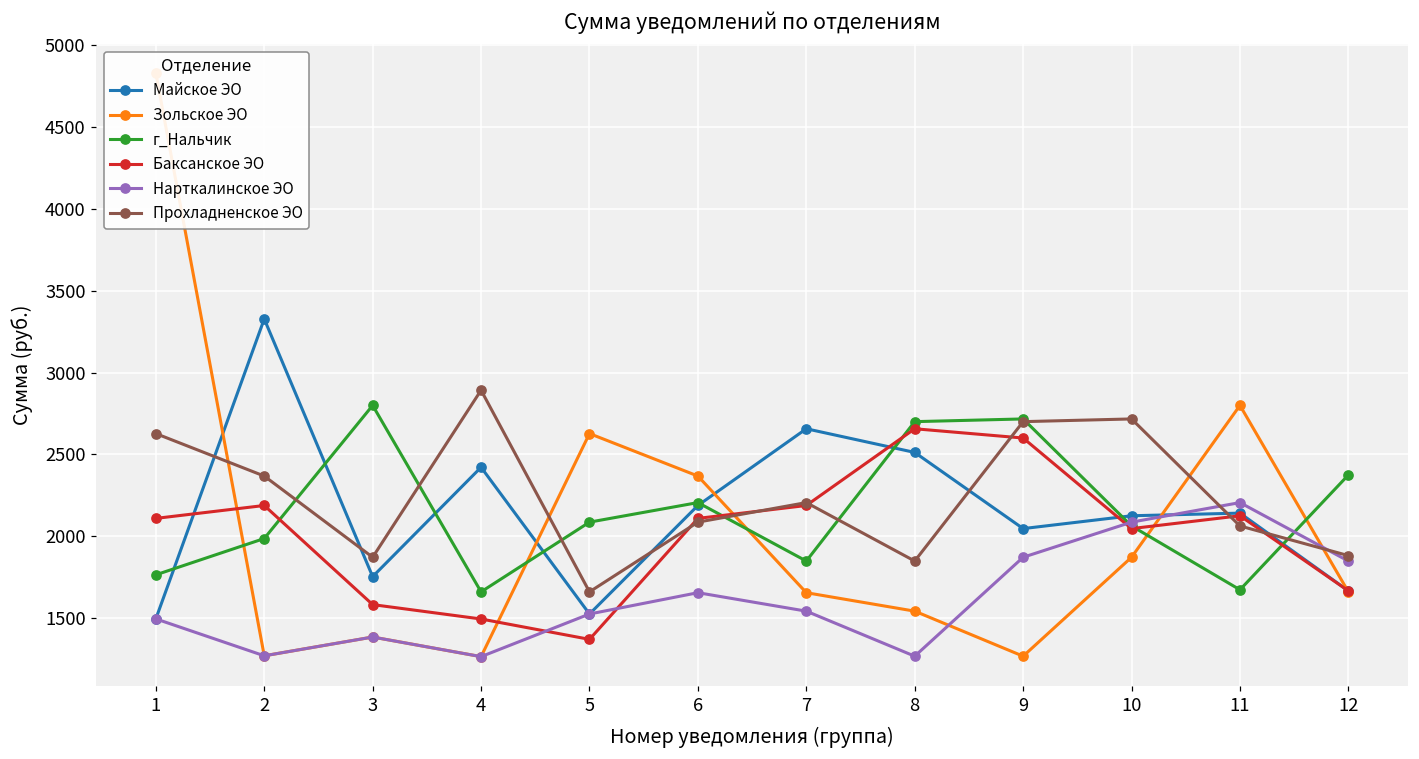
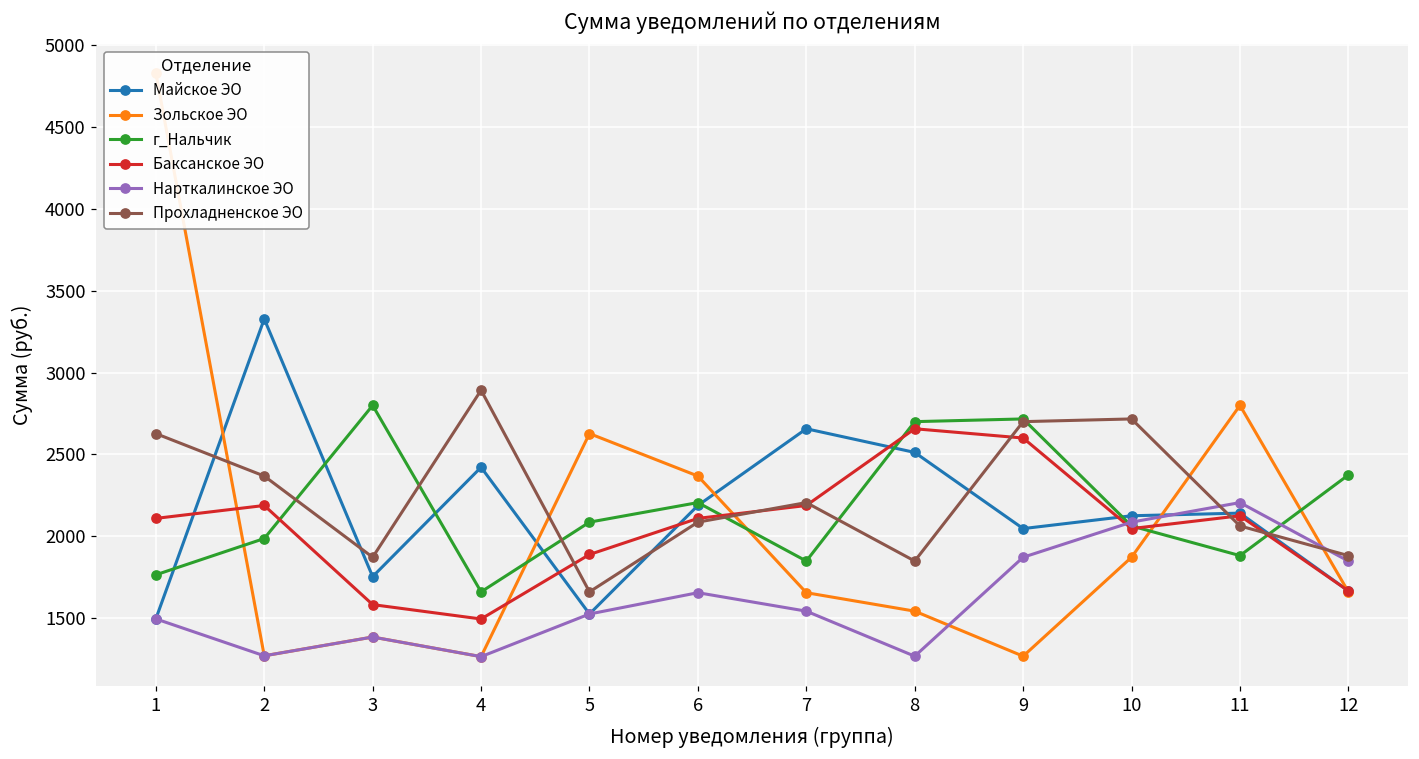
Баксанское ЭО, 5: 1370 -> 1890
г_Нальчик, 11: 1670 -> 1880
